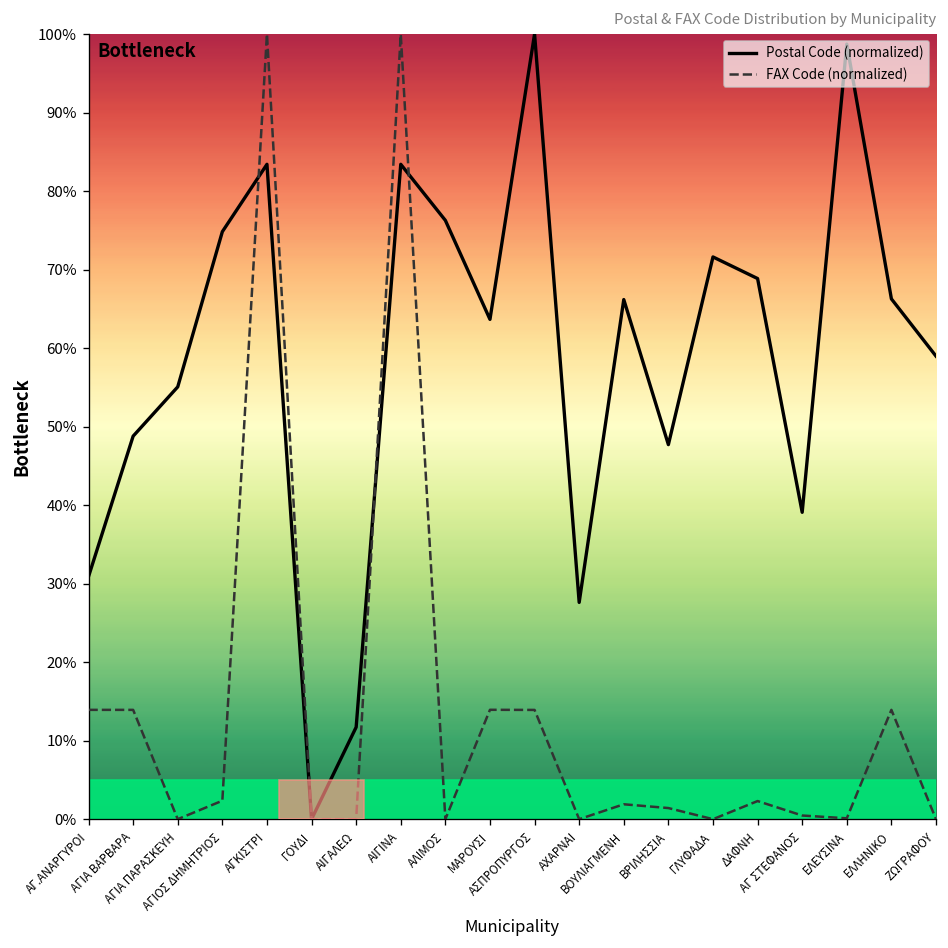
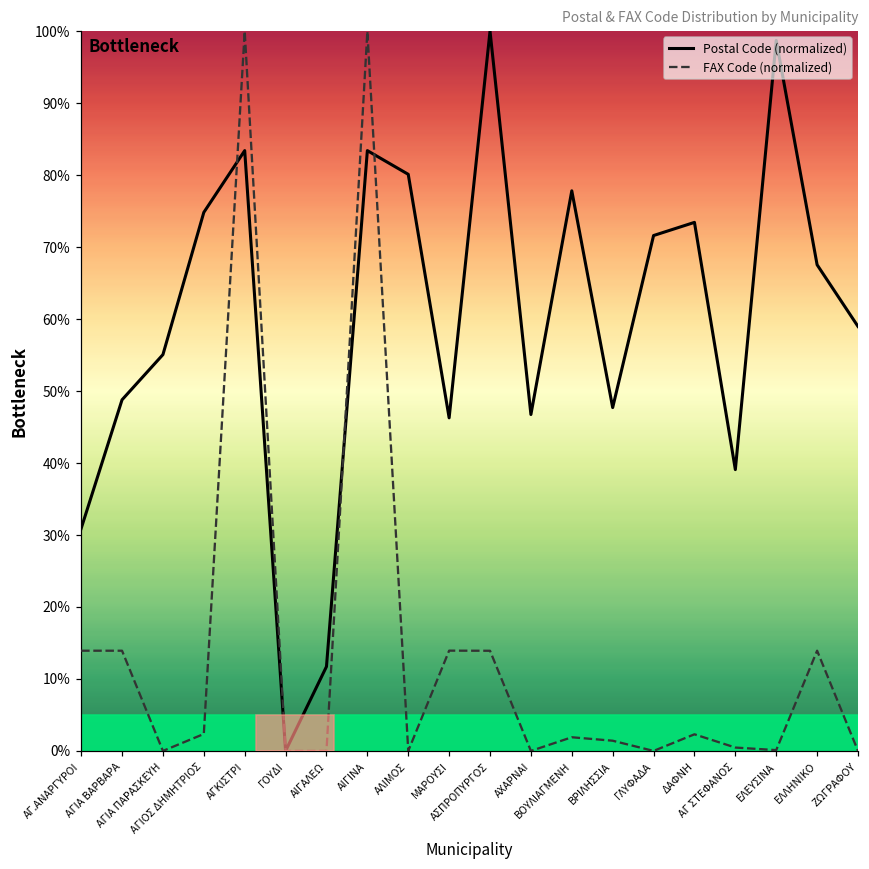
Postal Code (normalized), ΑΛΙΜΟΣ: 76% -> 80%
Postal Code (normalized), ΜΑΡΟΥΣΙ: 64% -> 46%
Postal Code (normalized), ΑΧΑΡΝΑΙ: 28% -> 47%
Postal Code (normalized), ΒΟΥΛΙΑΓΜΕΝΗ: 66% -> 78%
Postal Code (normalized), ΔΑΦΝΗ: 69% -> 73%
Postal Code (normalized), ΕΛΛΗΝΙΚΟ: 66% -> 68%
